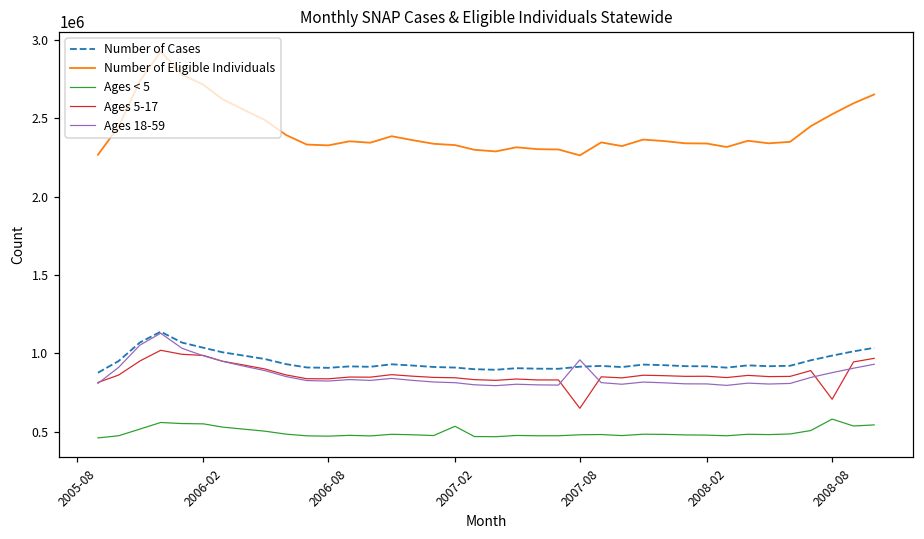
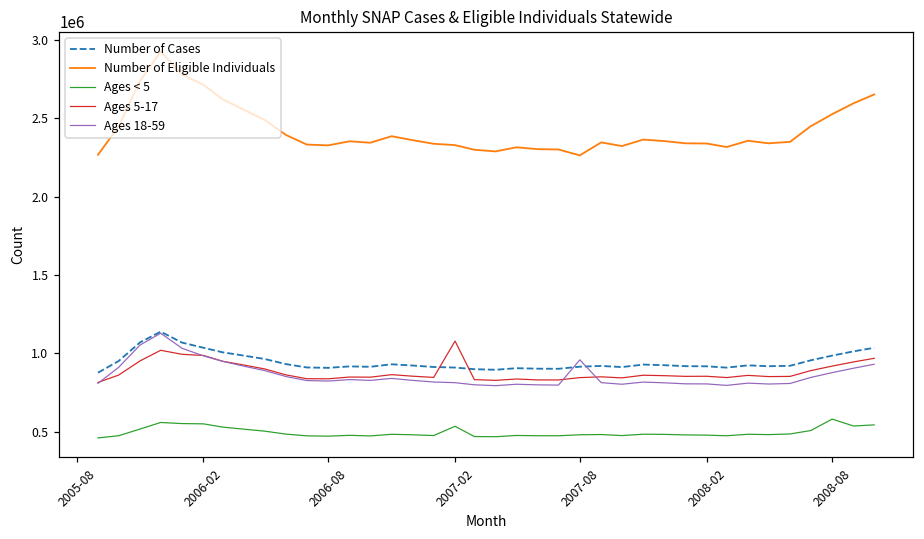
Ages 5-17, 2007-02: 840000 -> 1080000
Ages 5-17, 2007-08: 650000 -> 840000
Ages 5-17, 2008-08: 710000 -> 920000
